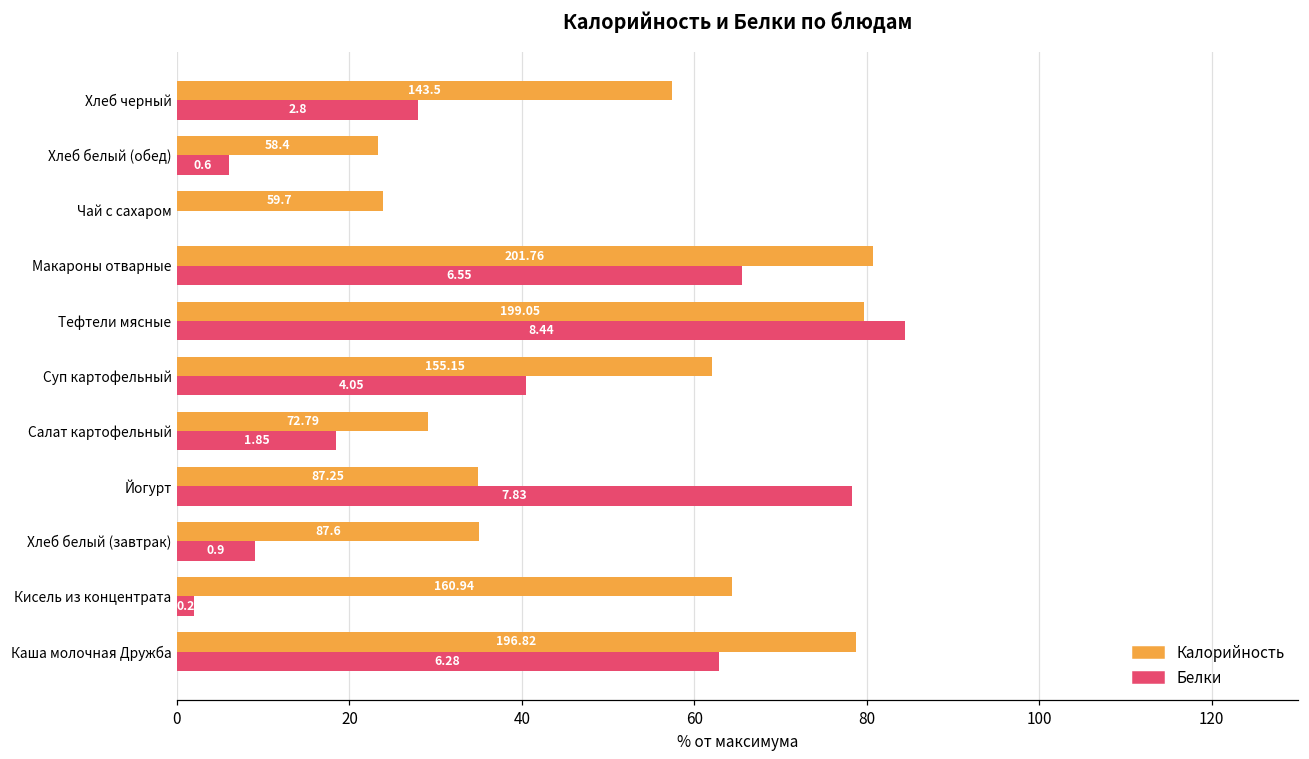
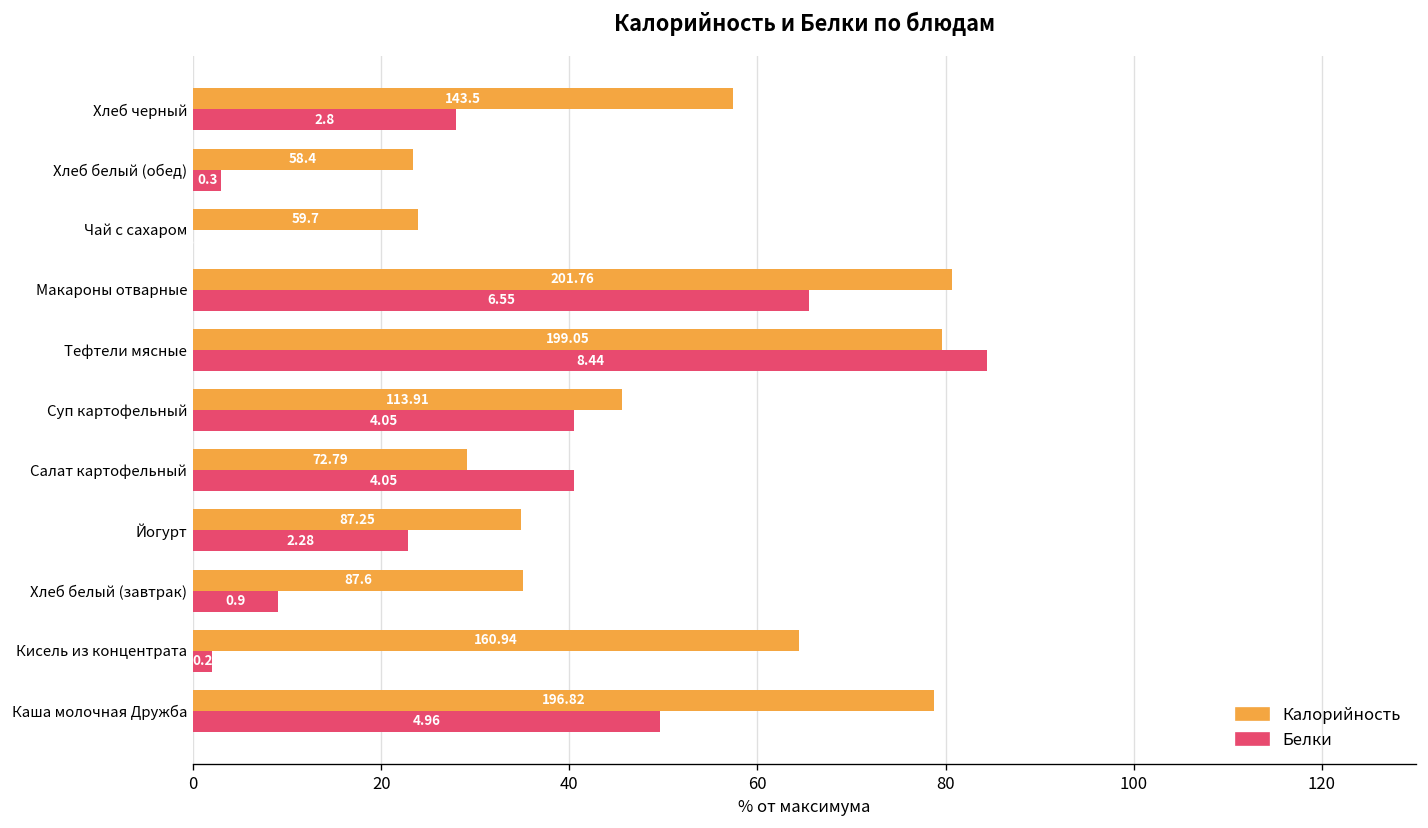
Белки, Хлеб белый (обед): 0.6 -> 0.3
Калорийность, Суп картофельный: 155.15 -> 113.91
Белки, Салат картофельный: 1.85 -> 4.05
Белки, Йогурт: 7.83 -> 2.28
Белки, Каша молочная Дружба: 6.28 -> 4.96
